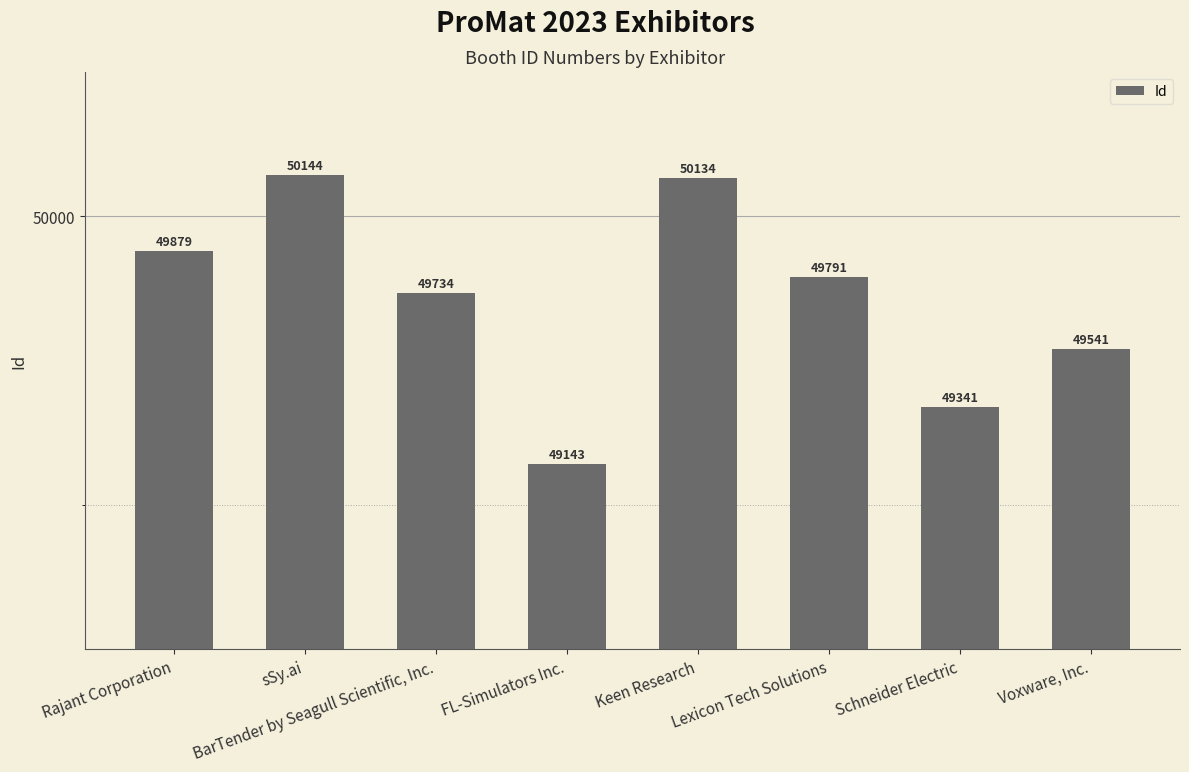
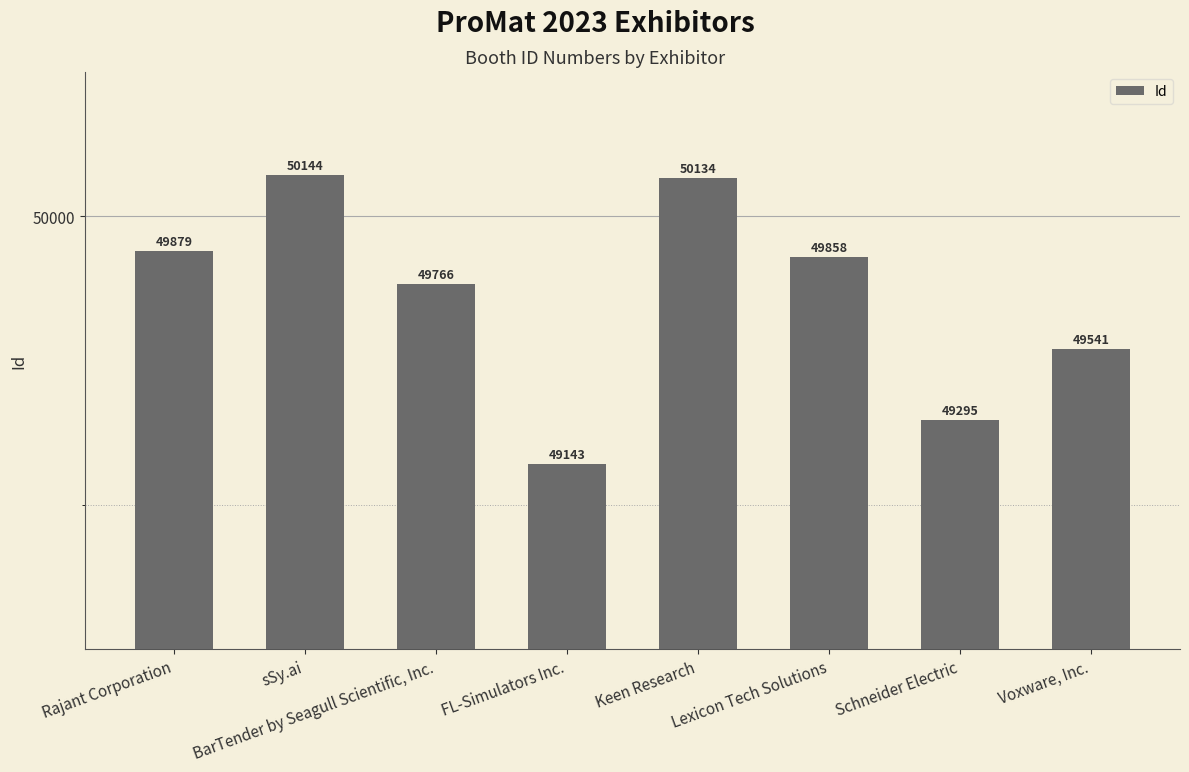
BarTender by Seagull Scientific, Inc.: 49734 -> 49766
Lexicon Tech Solutions: 49791 -> 49858
Schneider Electric: 49341 -> 49295
